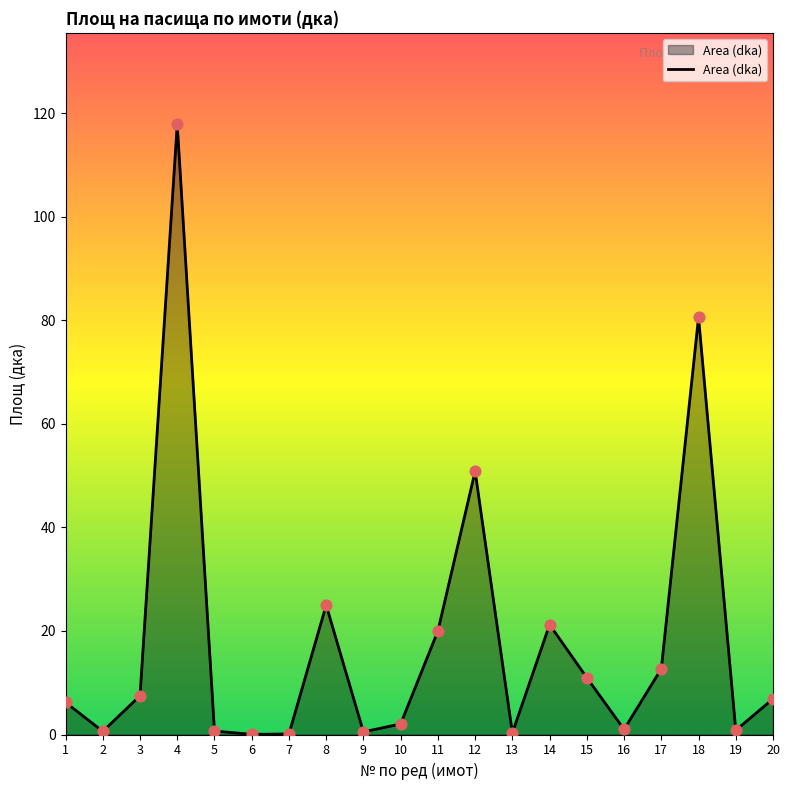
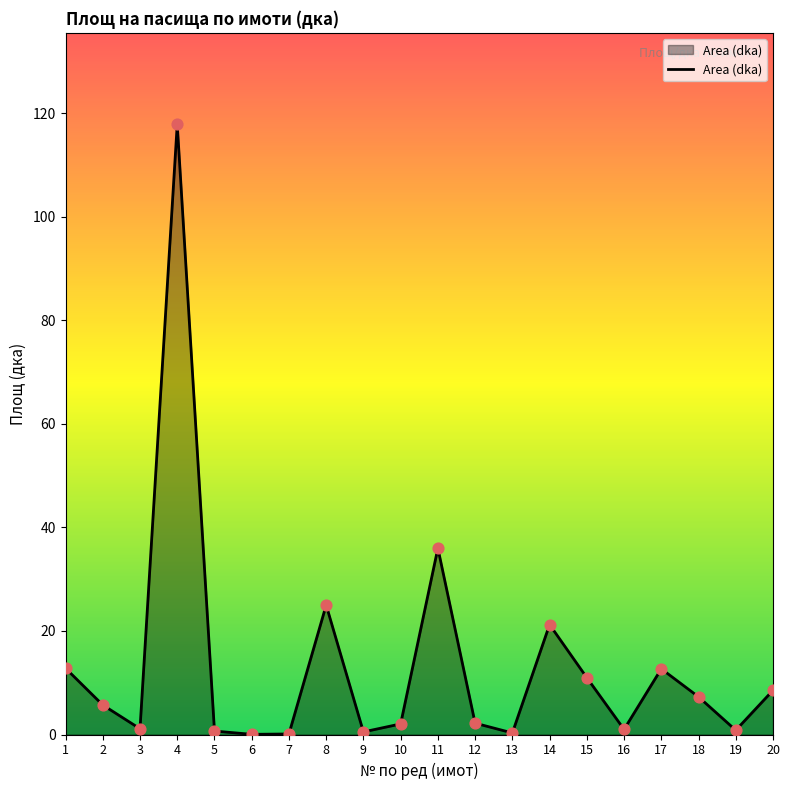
1: 6 -> 13
2: 1 -> 6
3: 7 -> 1
11: 20 -> 36
12: 51 -> 2
18: 81 -> 7
20: 7 -> 9
